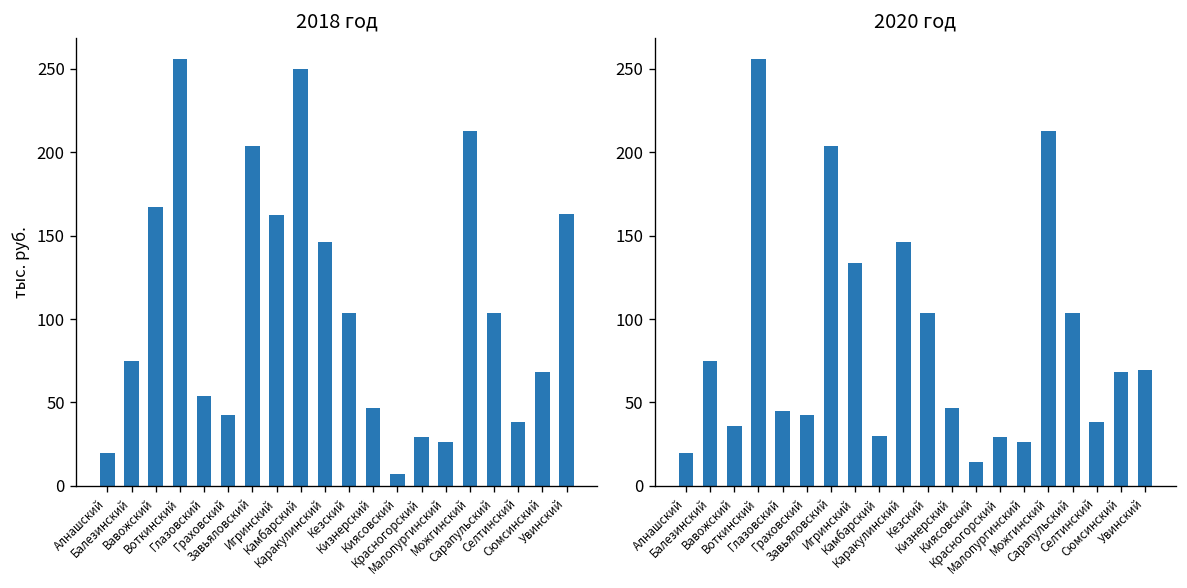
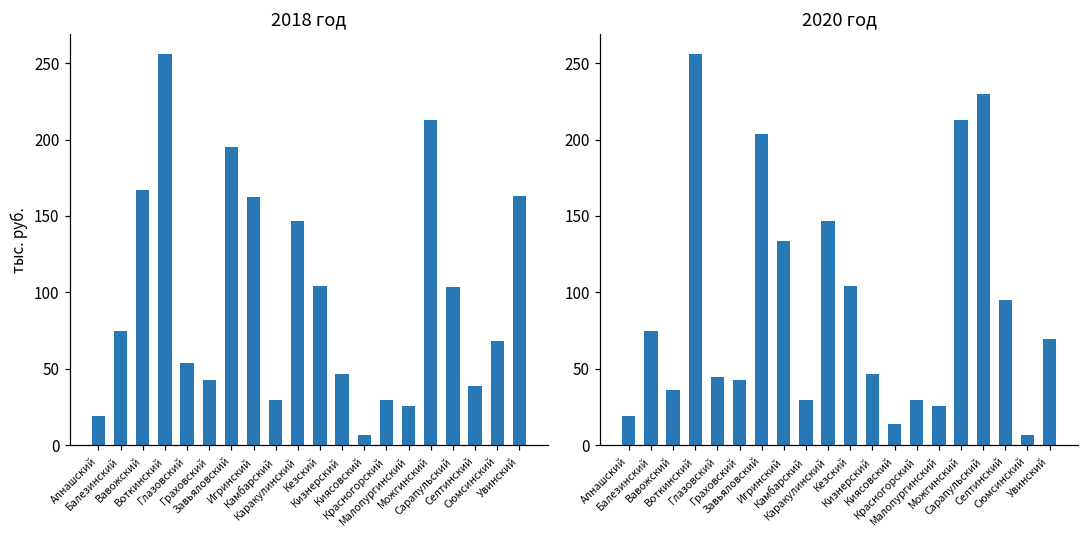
2018 год, Завьяловский: 204 -> 195
2018 год, Камбарский: 250 -> 30
2020 год, Сарапульский: 104 -> 230
2020 год, Селтинский: 39 -> 95
2020 год, Сюмсинский: 68 -> 7
